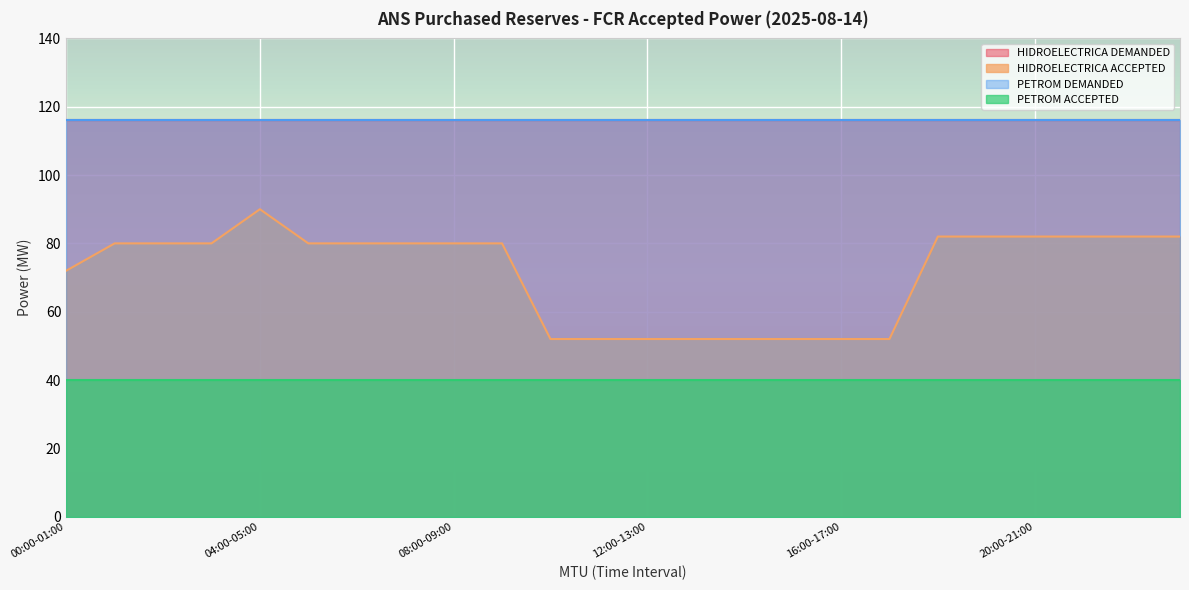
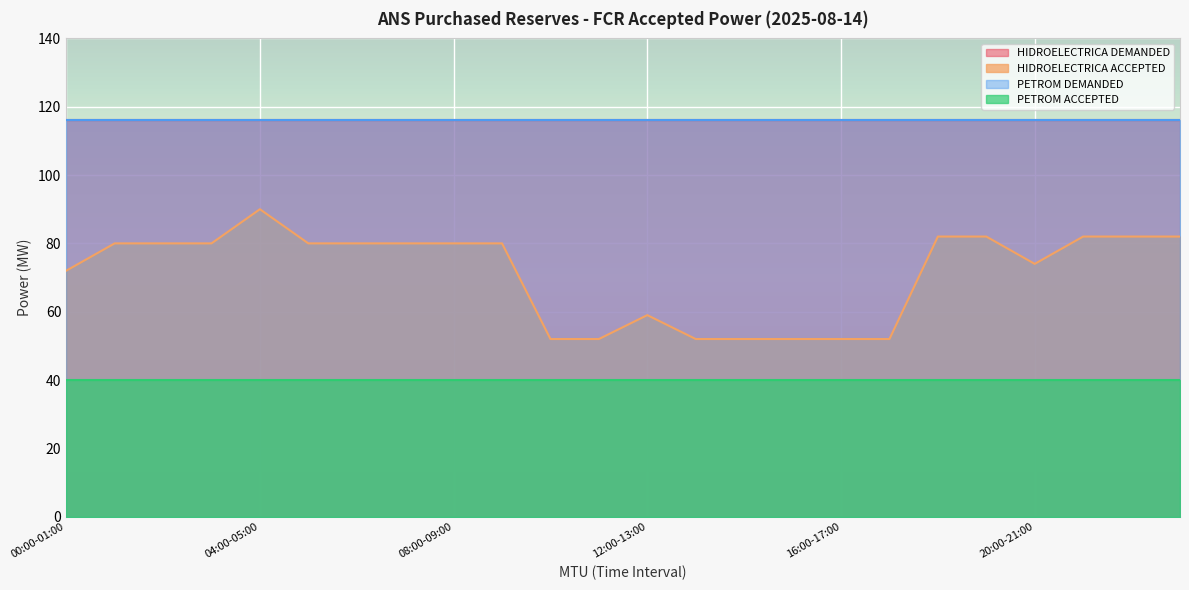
HIDROELECTRICA ACCEPTED, 12:00-13:00: 52 -> 59
HIDROELECTRICA ACCEPTED, 20:00-21:00: 82 -> 74
